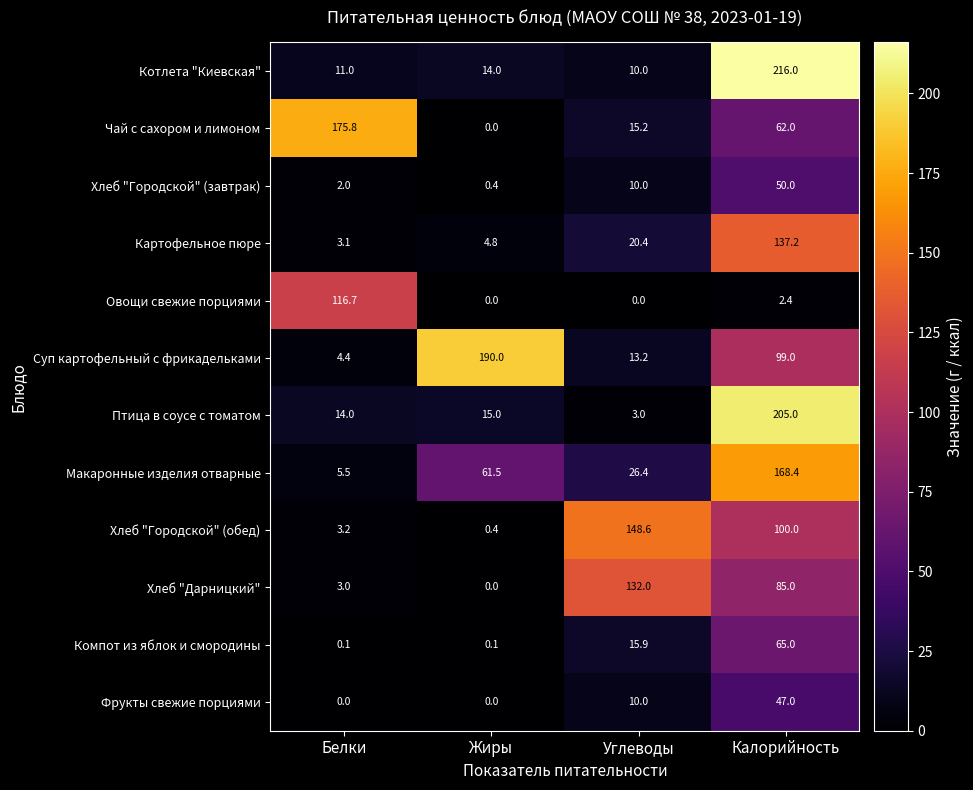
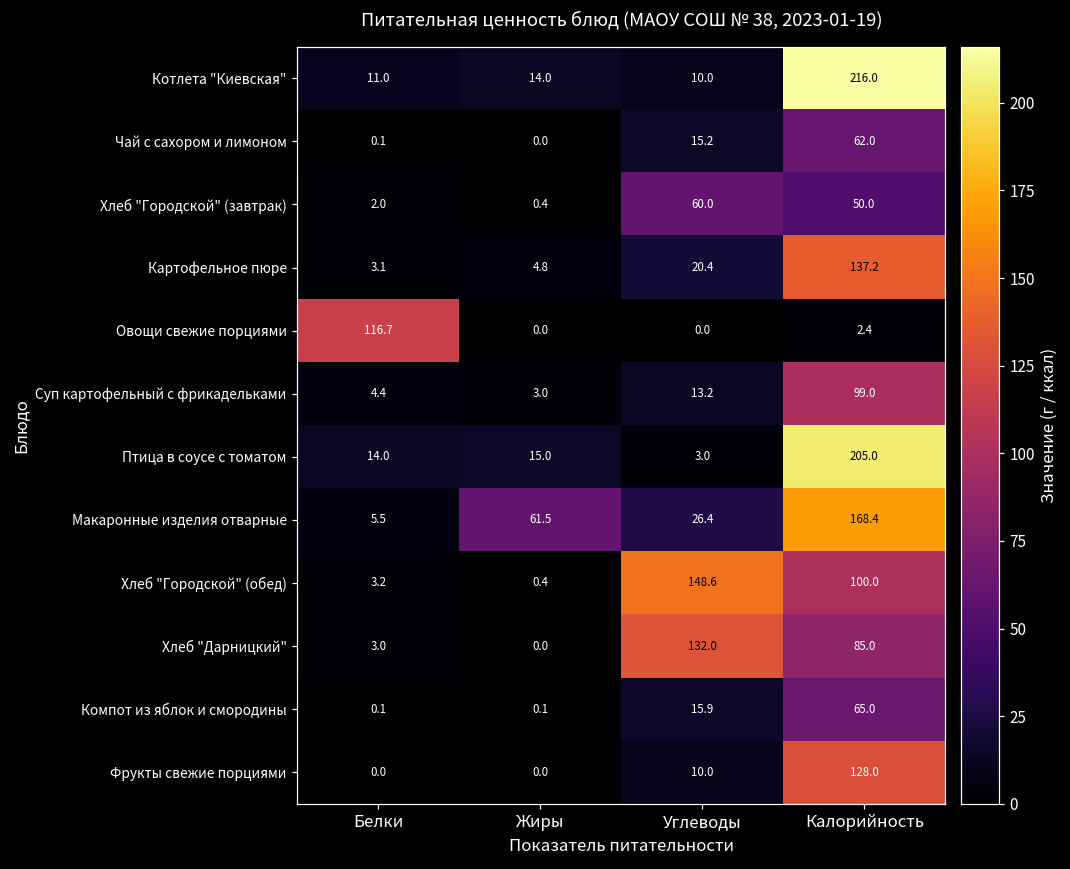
Чай с сахором и лимоном, Белки: 175.8 -> 0.1
Хлеб "Городской" (завтрак), Углеводы: 10.0 -> 60.0
Суп картофельный с фрикадельками, Жиры: 190.0 -> 3.0
Фрукты свежие порциями, Калорийность: 47.0 -> 128.0
